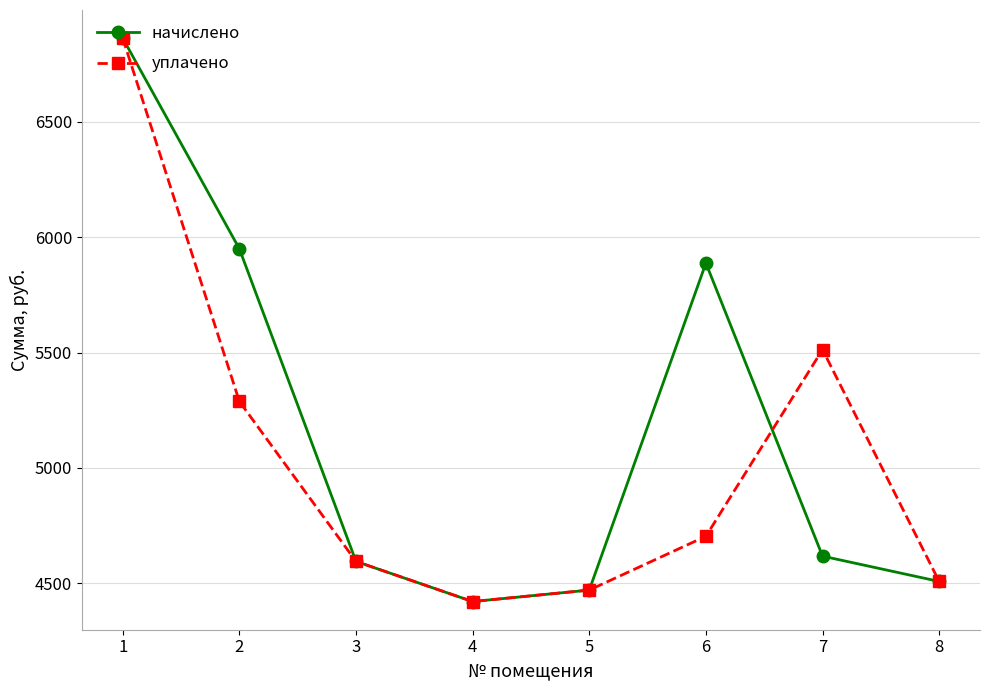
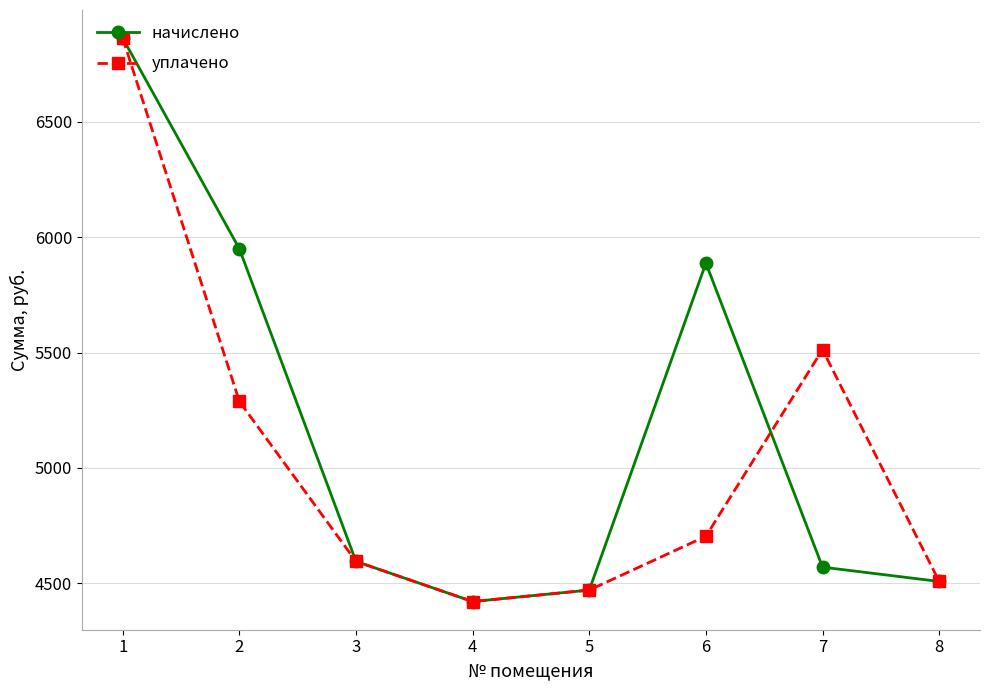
начислено, 7: 4620 -> 4570
